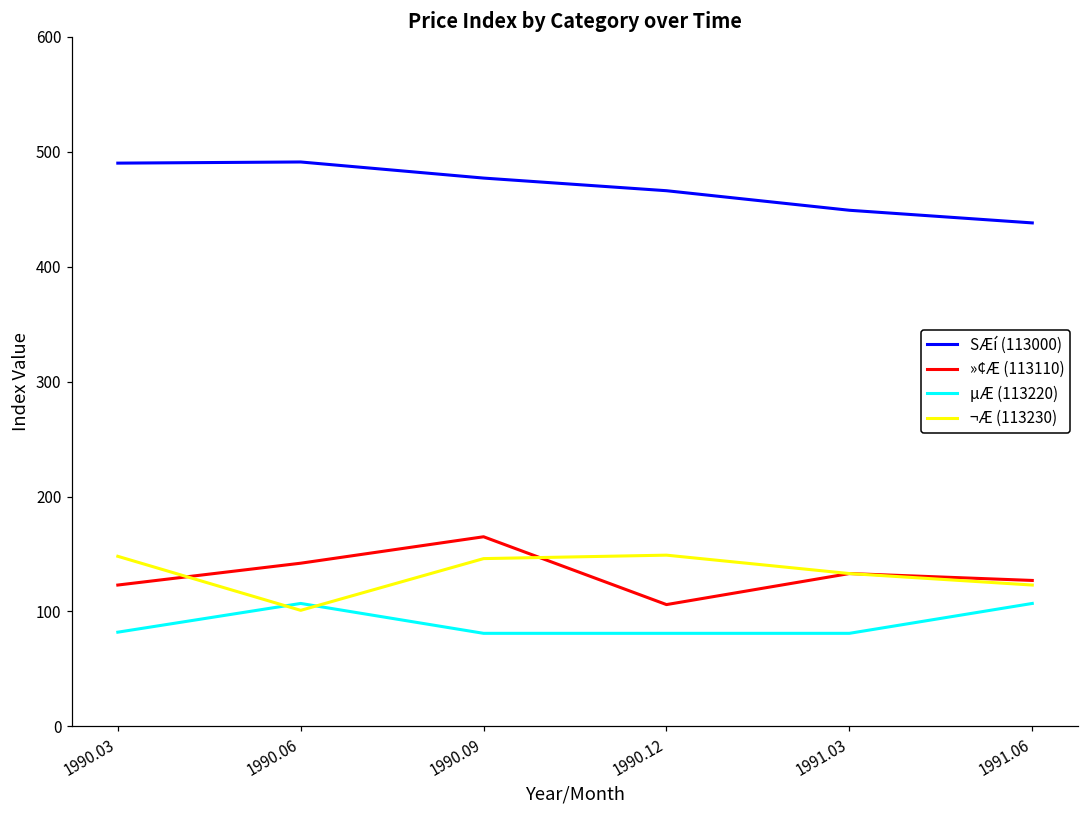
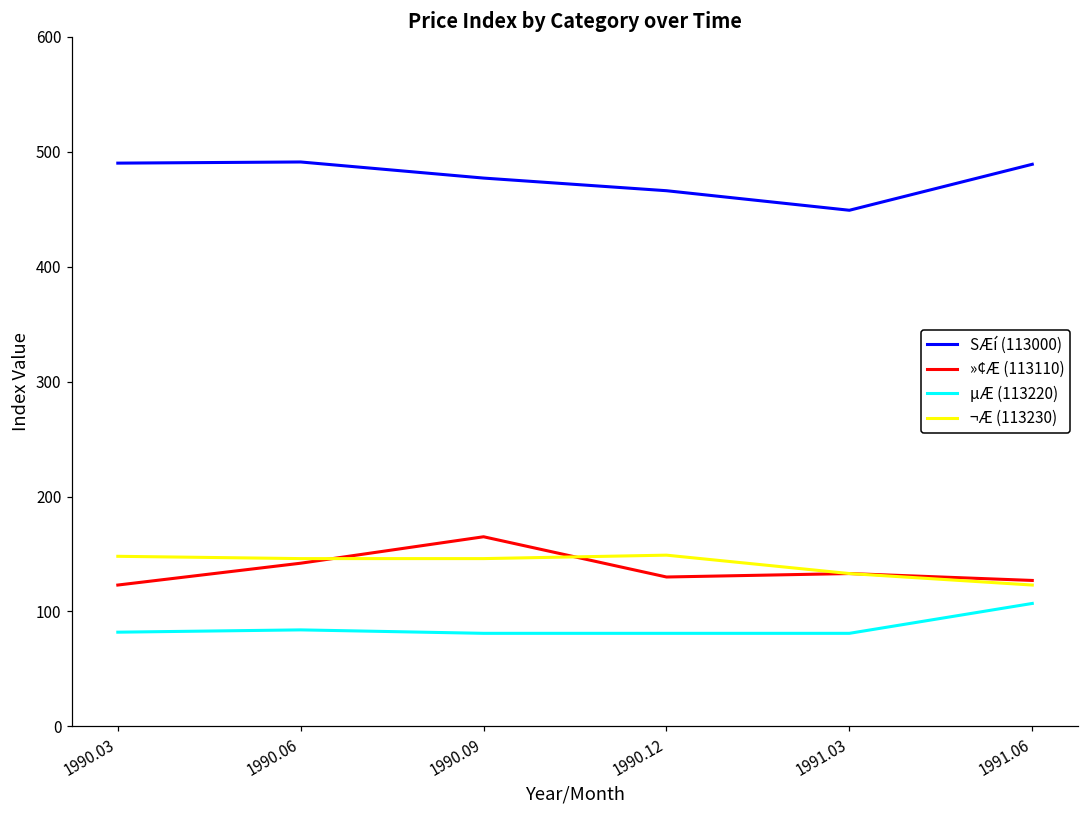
µÆ (113220), 1990.06: 107 -> 84
¬Æ (113230), 1990.06: 101 -> 146
»¢Æ (113110), 1990.12: 106 -> 130
SÆí (113000), 1991.06: 438 -> 489
